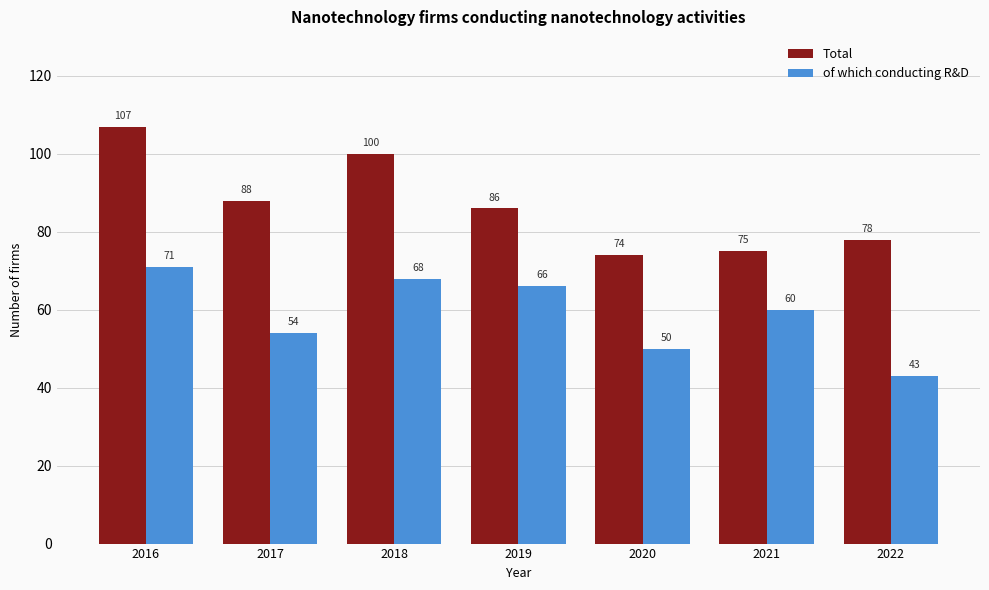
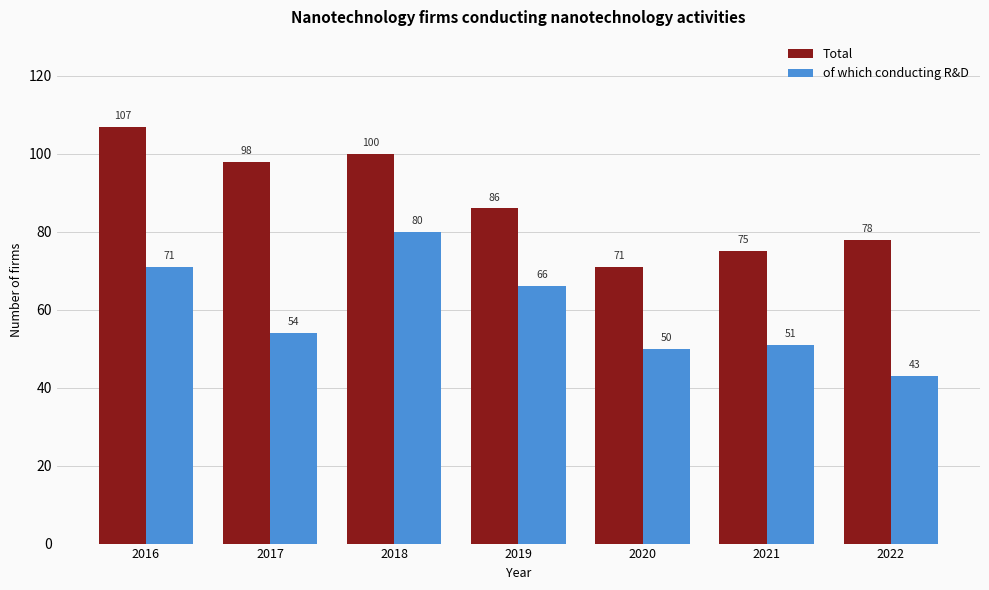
Total, 2017: 88 -> 98
of which conducting R&D, 2018: 68 -> 80
Total, 2020: 74 -> 71
of which conducting R&D, 2021: 60 -> 51
